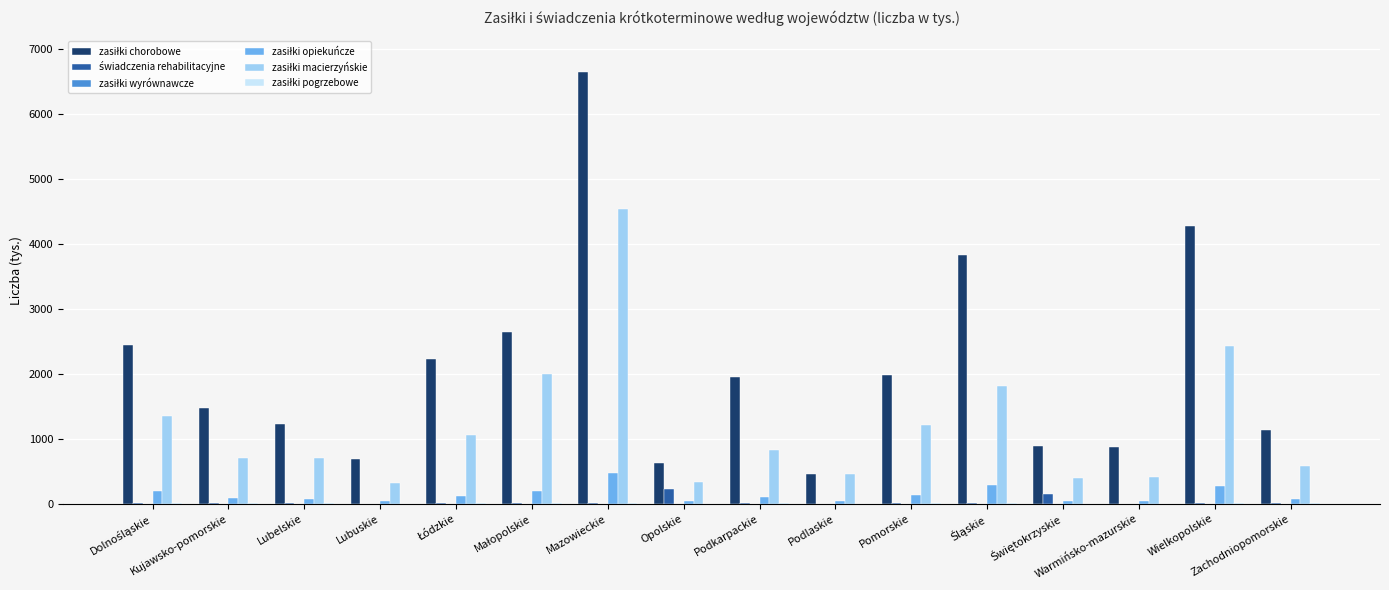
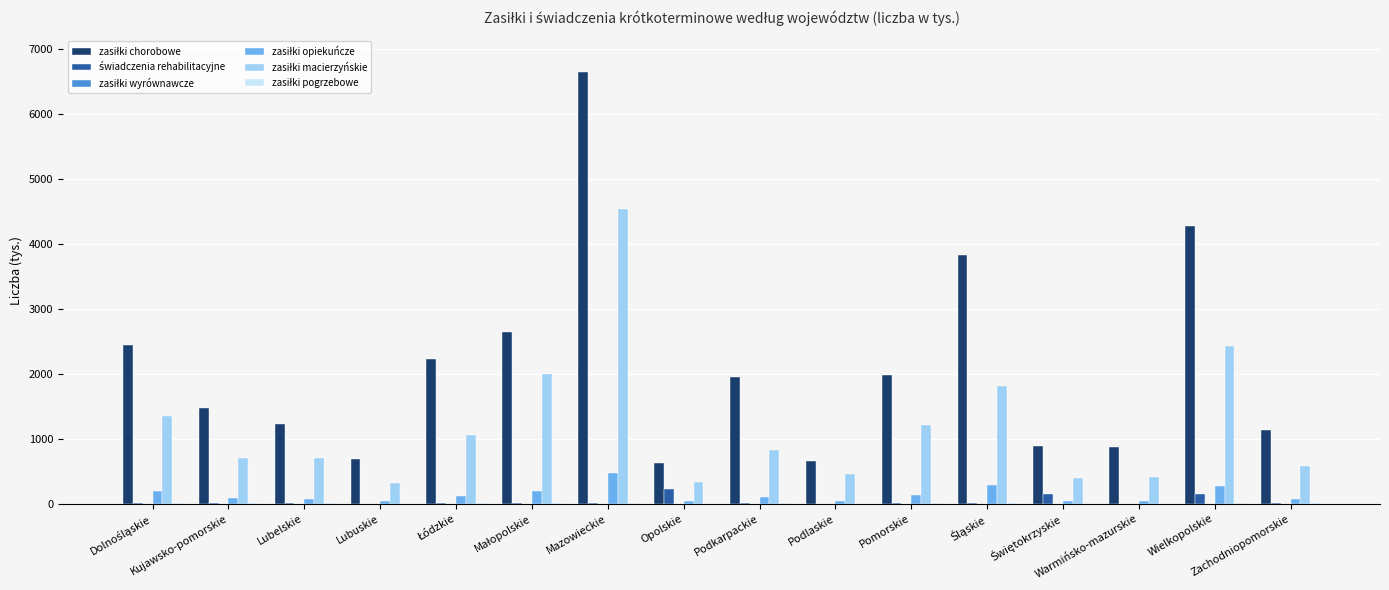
zasiłki chorobowe, Podlaskie: 500 -> 700
świadczenia rehabilitacyjne, Wielkopolskie: 0 -> 200
